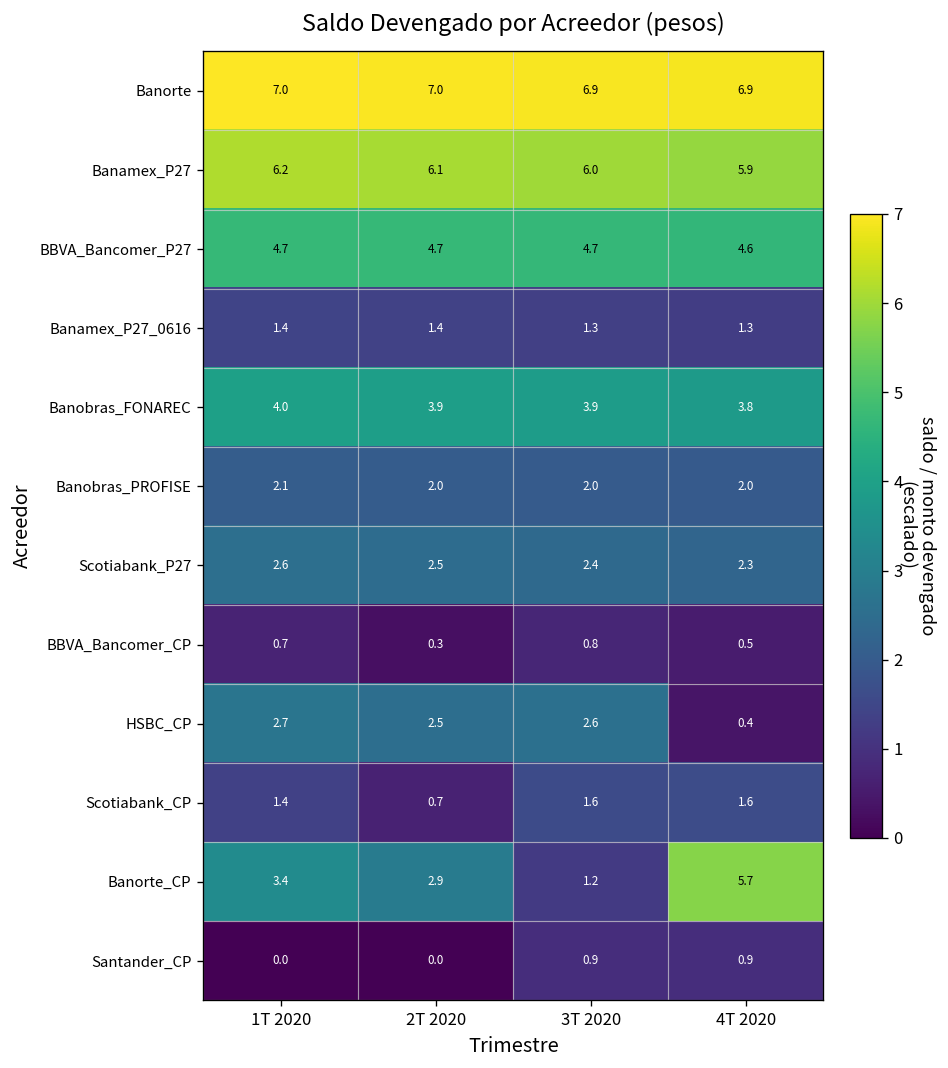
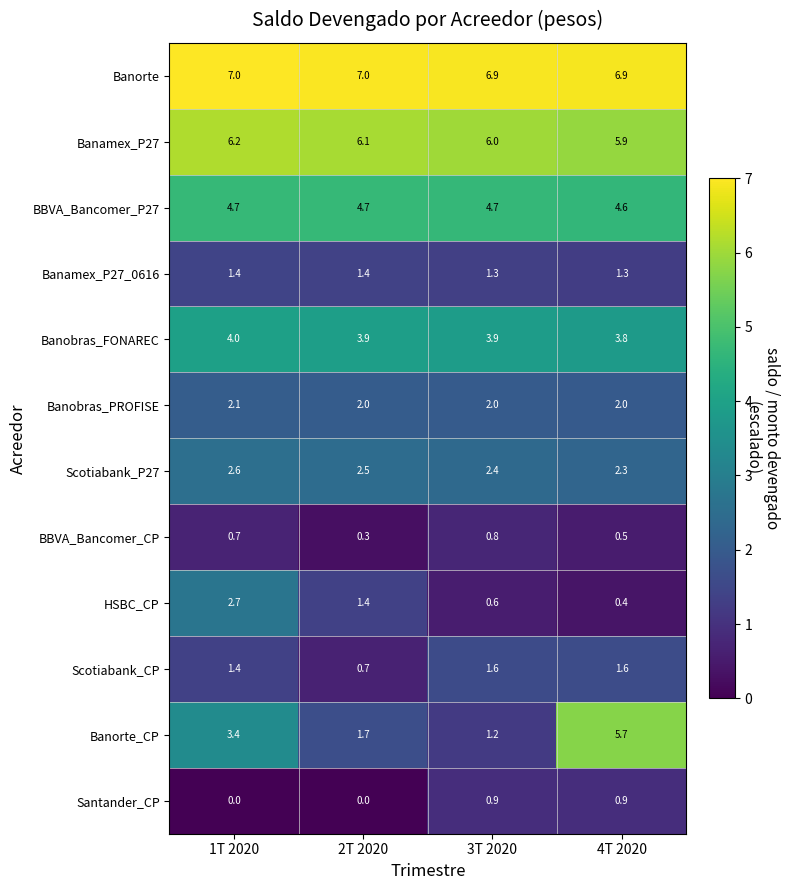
HSBC_CP, 2T 2020: 2.5 -> 1.4
HSBC_CP, 3T 2020: 2.6 -> 0.6
Banorte_CP, 2T 2020: 2.9 -> 1.7
